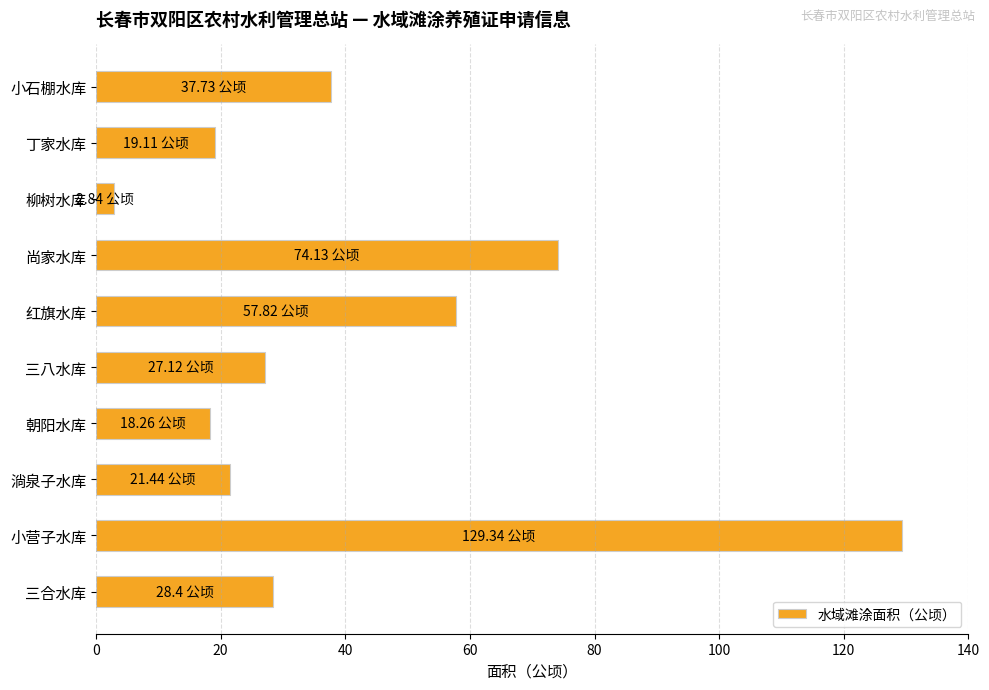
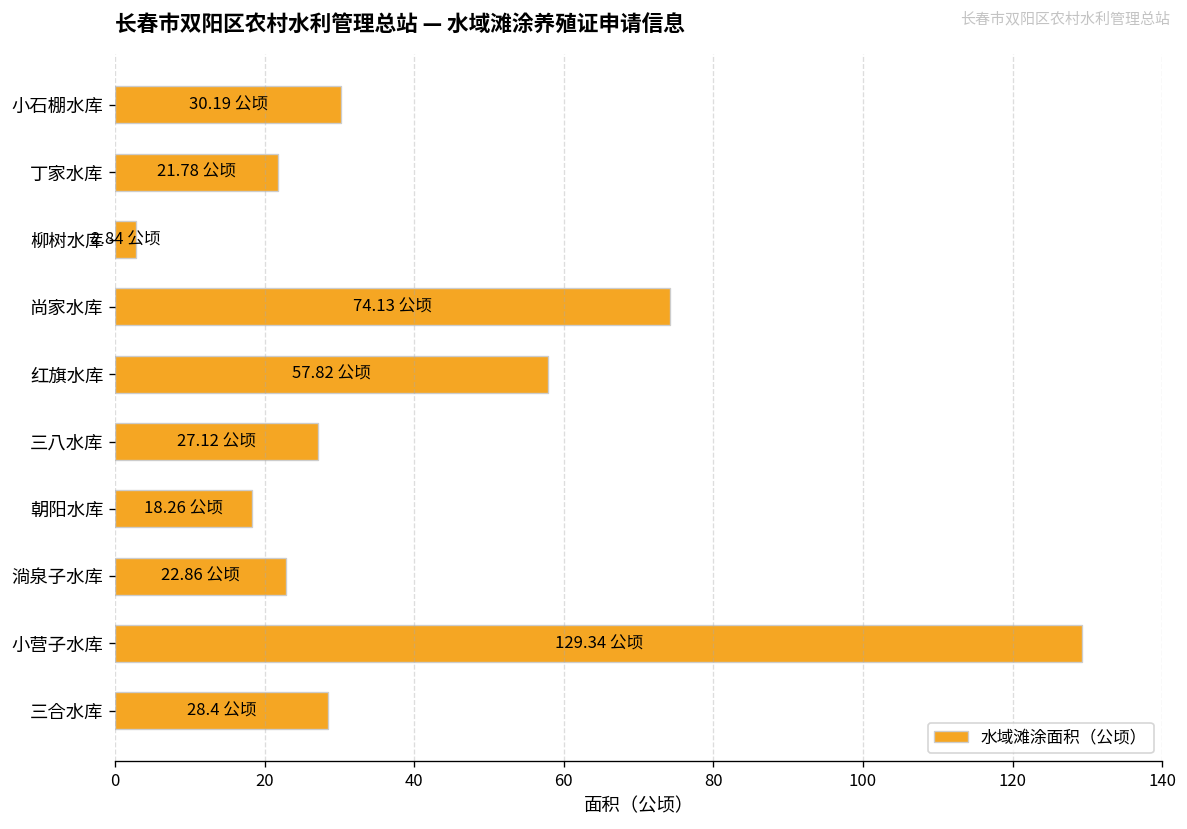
小石棚水库: 37.73 -> 30.19
丁家水库: 19.11 -> 21.78
淌泉子水库: 21.44 -> 22.86
